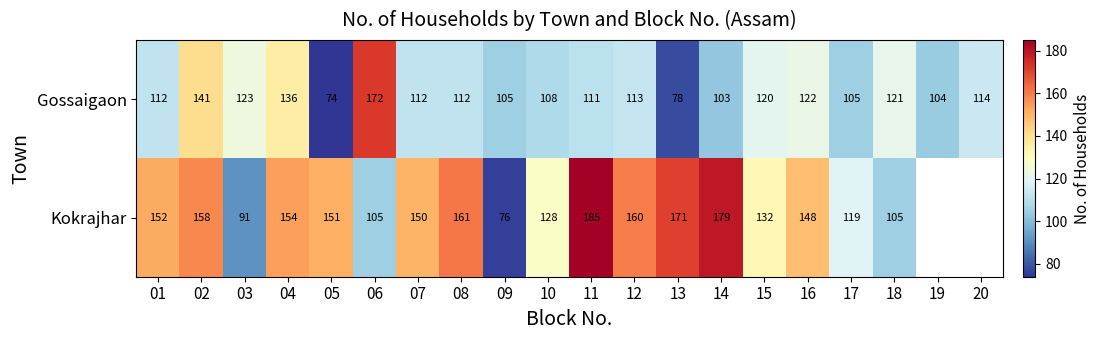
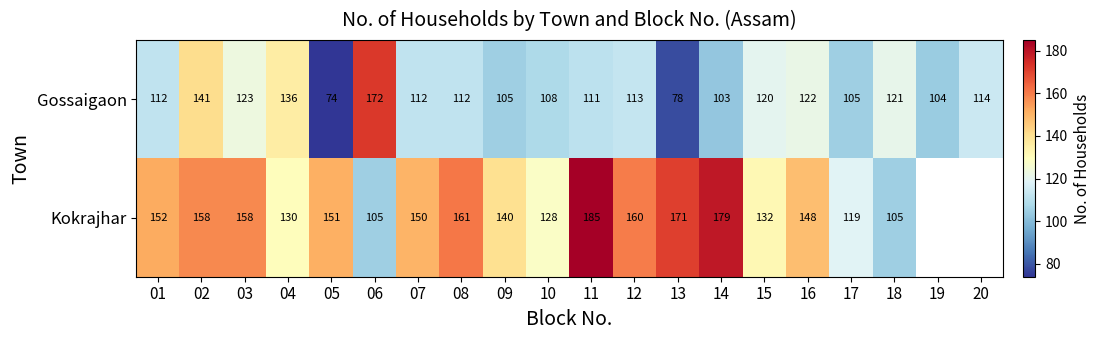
Kokrajhar, 03: 91 -> 158
Kokrajhar, 04: 154 -> 130
Kokrajhar, 09: 76 -> 140
